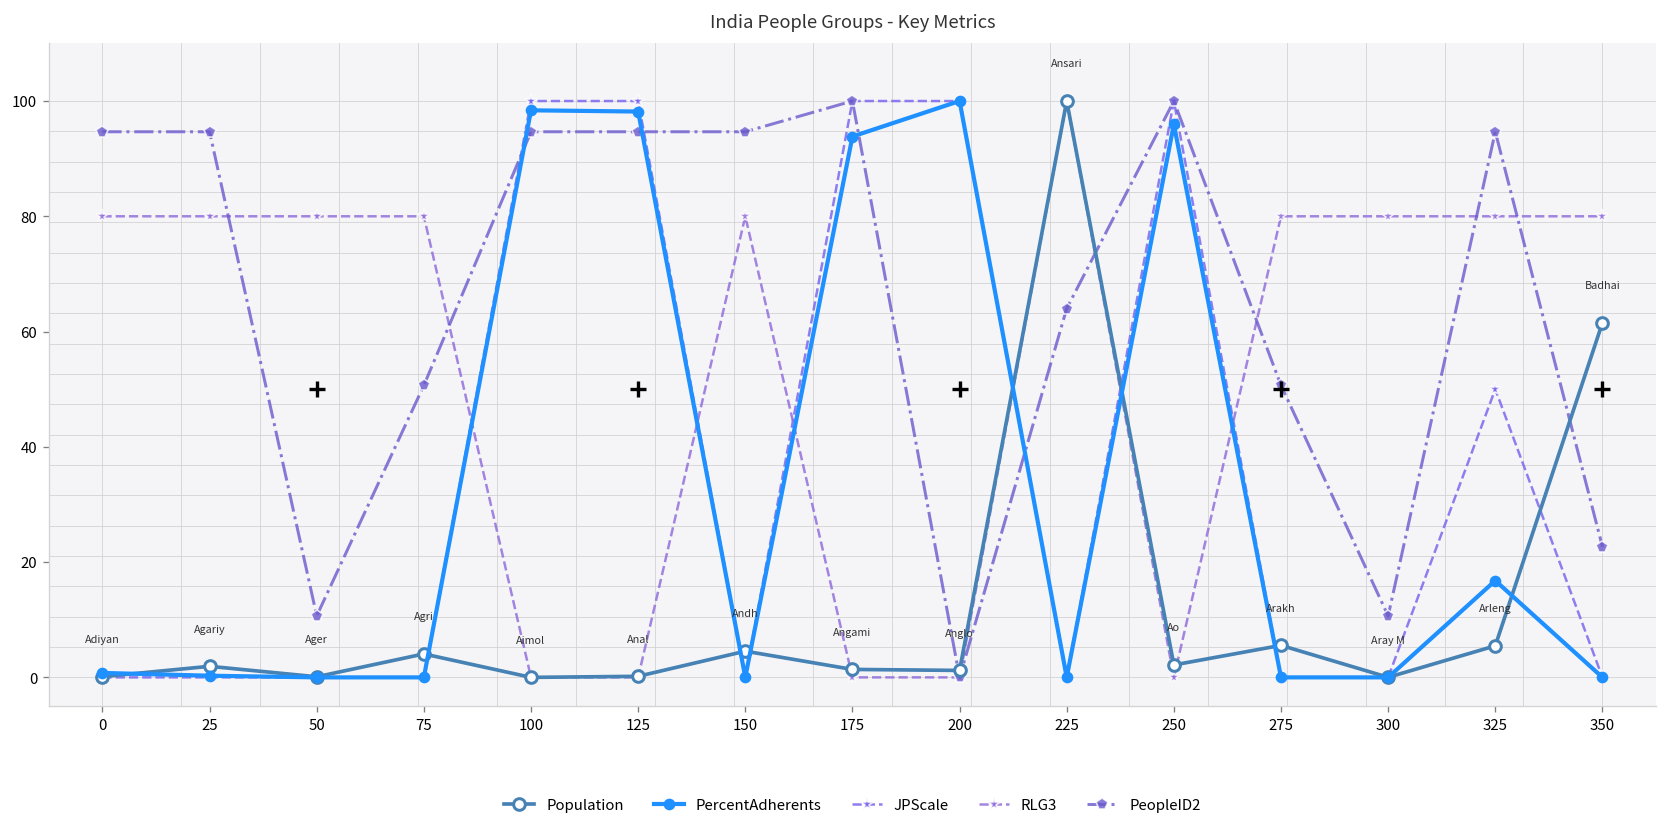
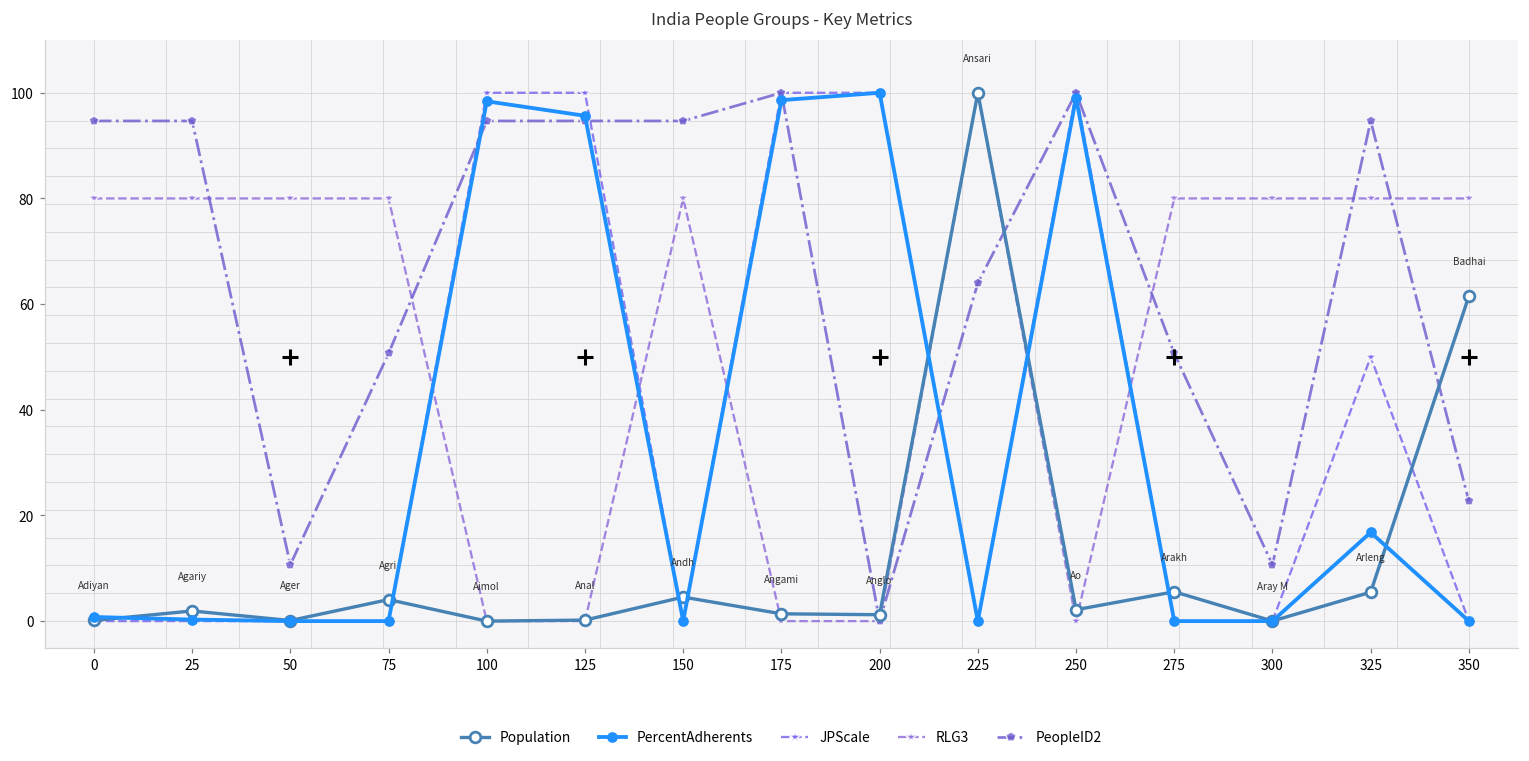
PercentAdherents, 125: 98 -> 96
PercentAdherents, 175: 94 -> 99
PercentAdherents, 250: 96 -> 99
